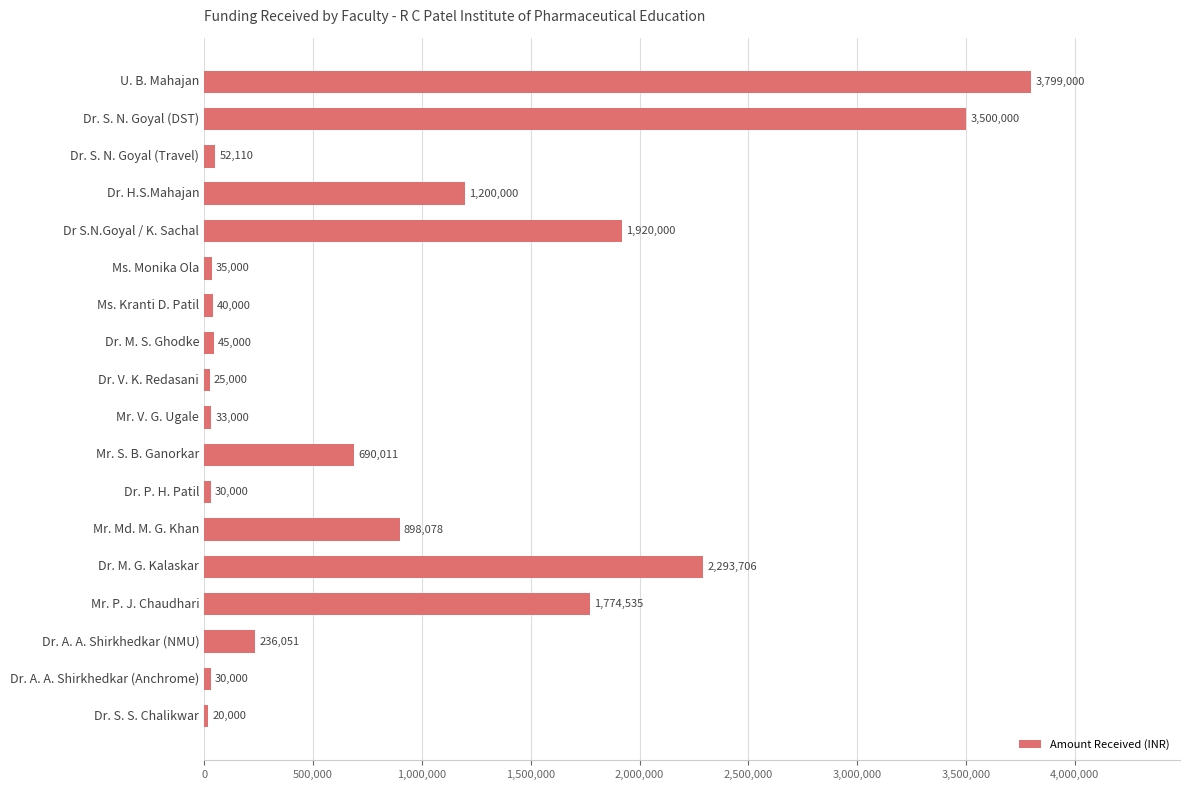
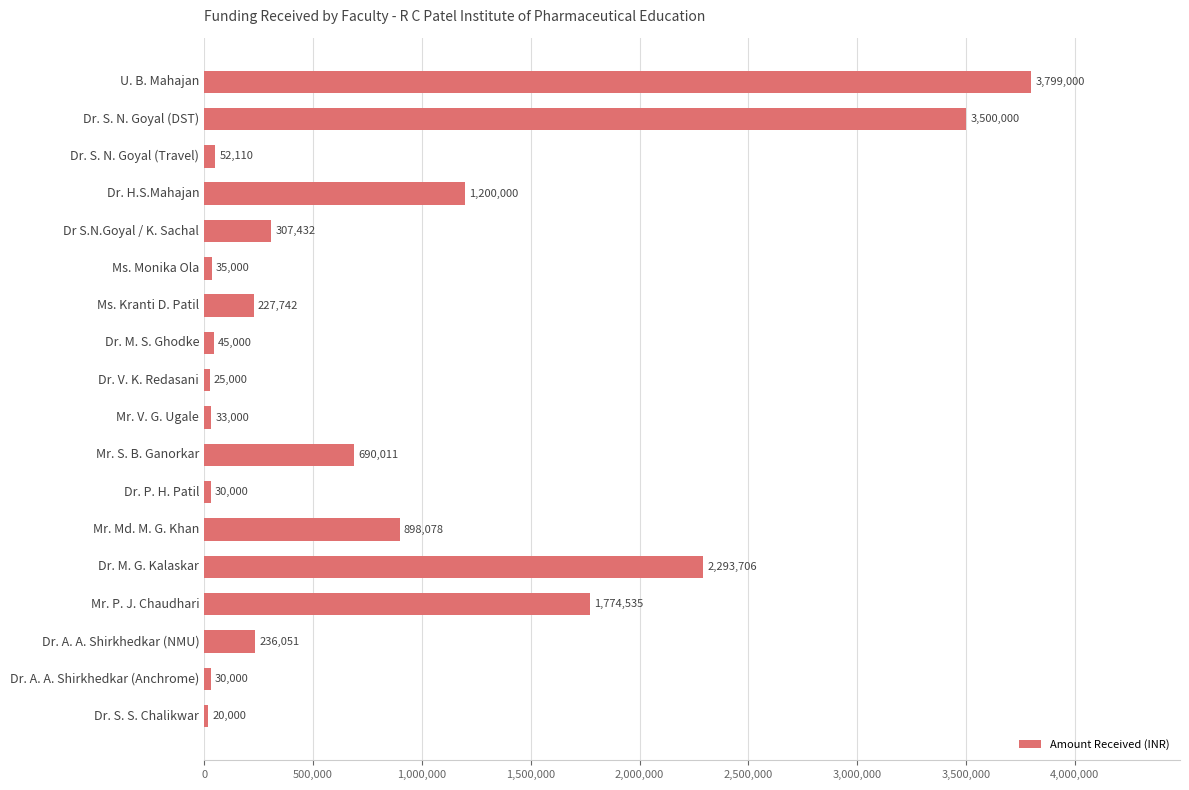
Dr S.N.Goyal / K. Sachal: 1,920,000 -> 307,432
Ms. Kranti D. Patil: 40,000 -> 227,742
